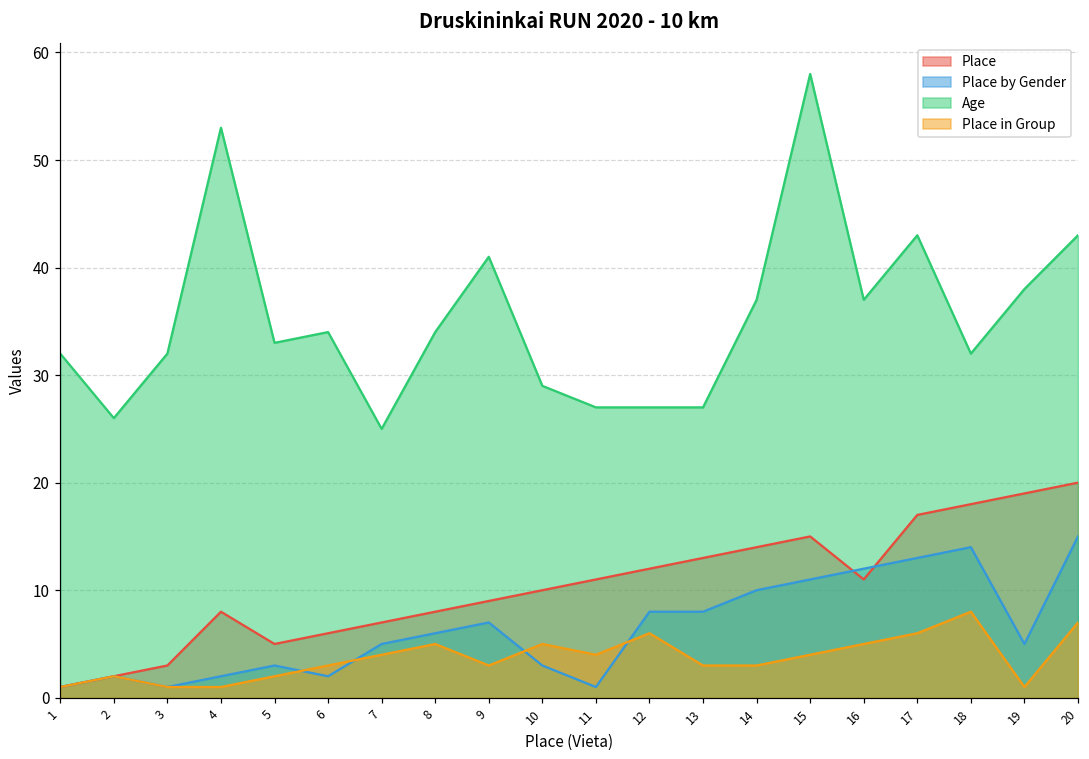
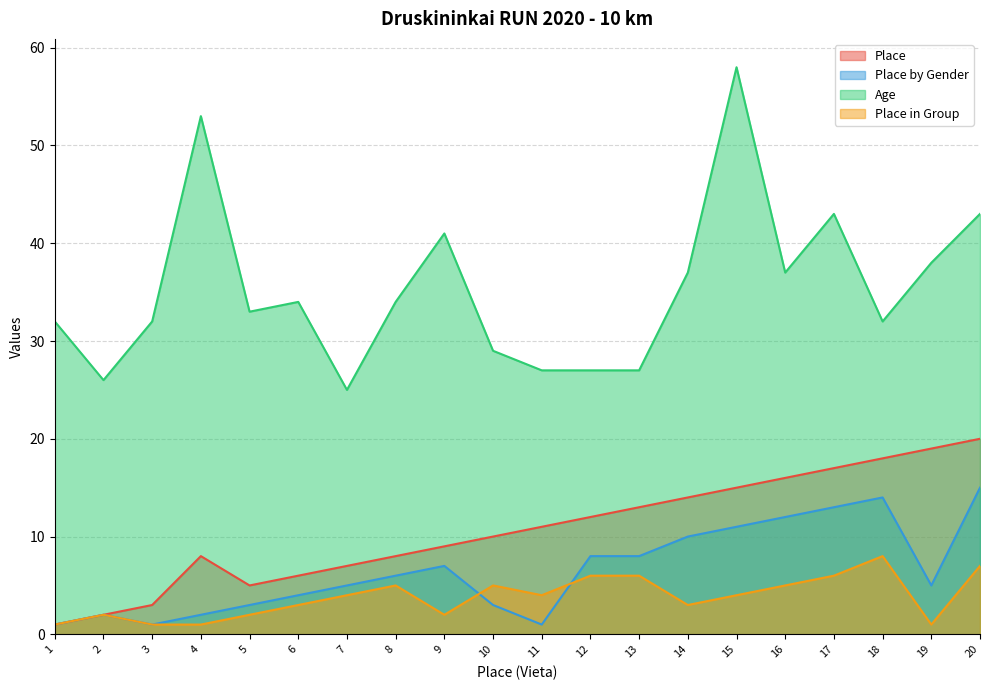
Place by Gender, 6: 2 -> 4
Place in Group, 9: 3 -> 2
Place in Group, 13: 3 -> 6
Place, 16: 11 -> 16
